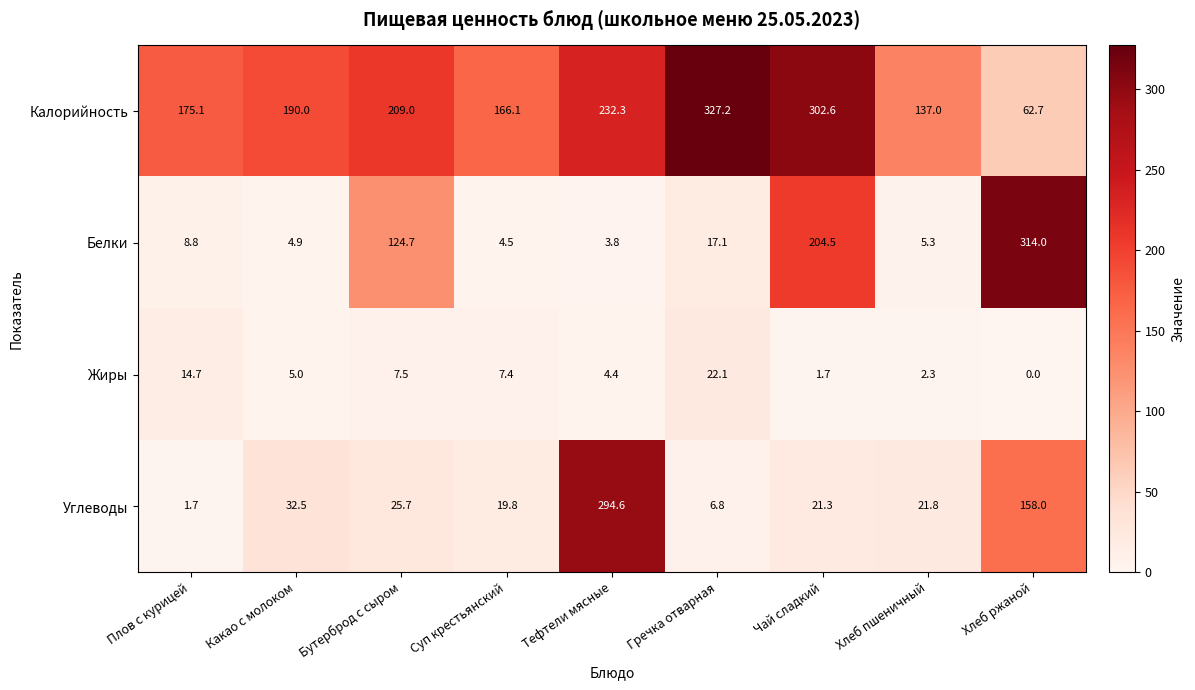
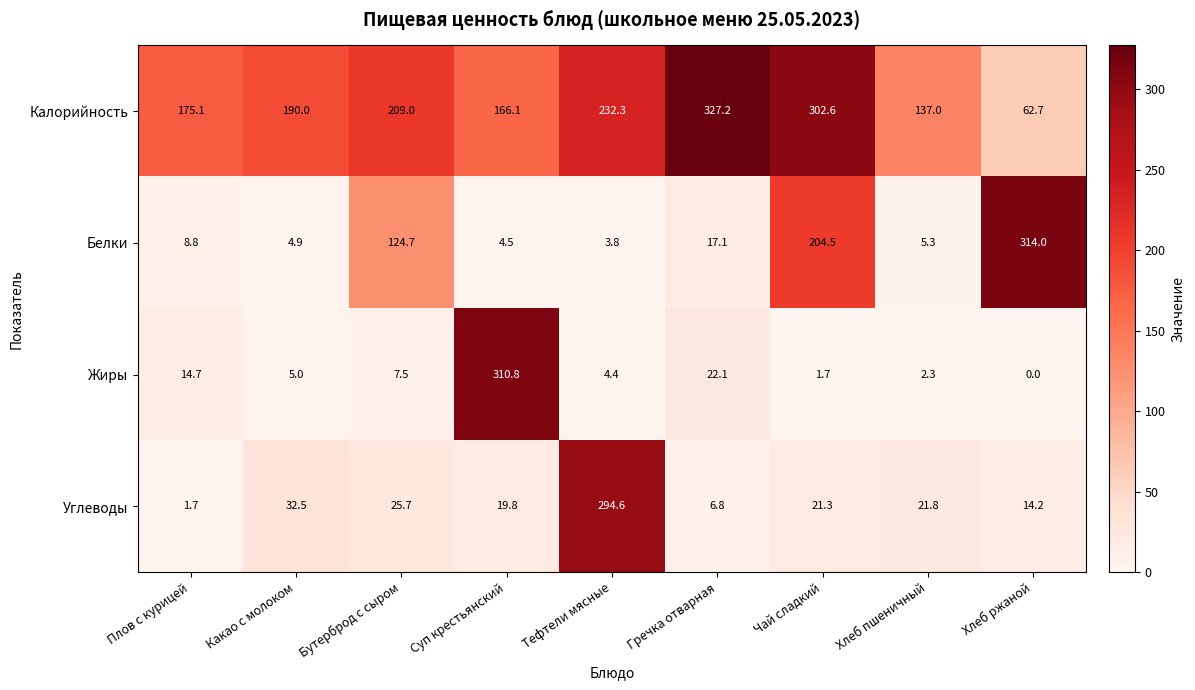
Жиры, Суп крестьянский: 7.4 -> 310.8
Углеводы, Хлеб ржаной: 158.0 -> 14.2
